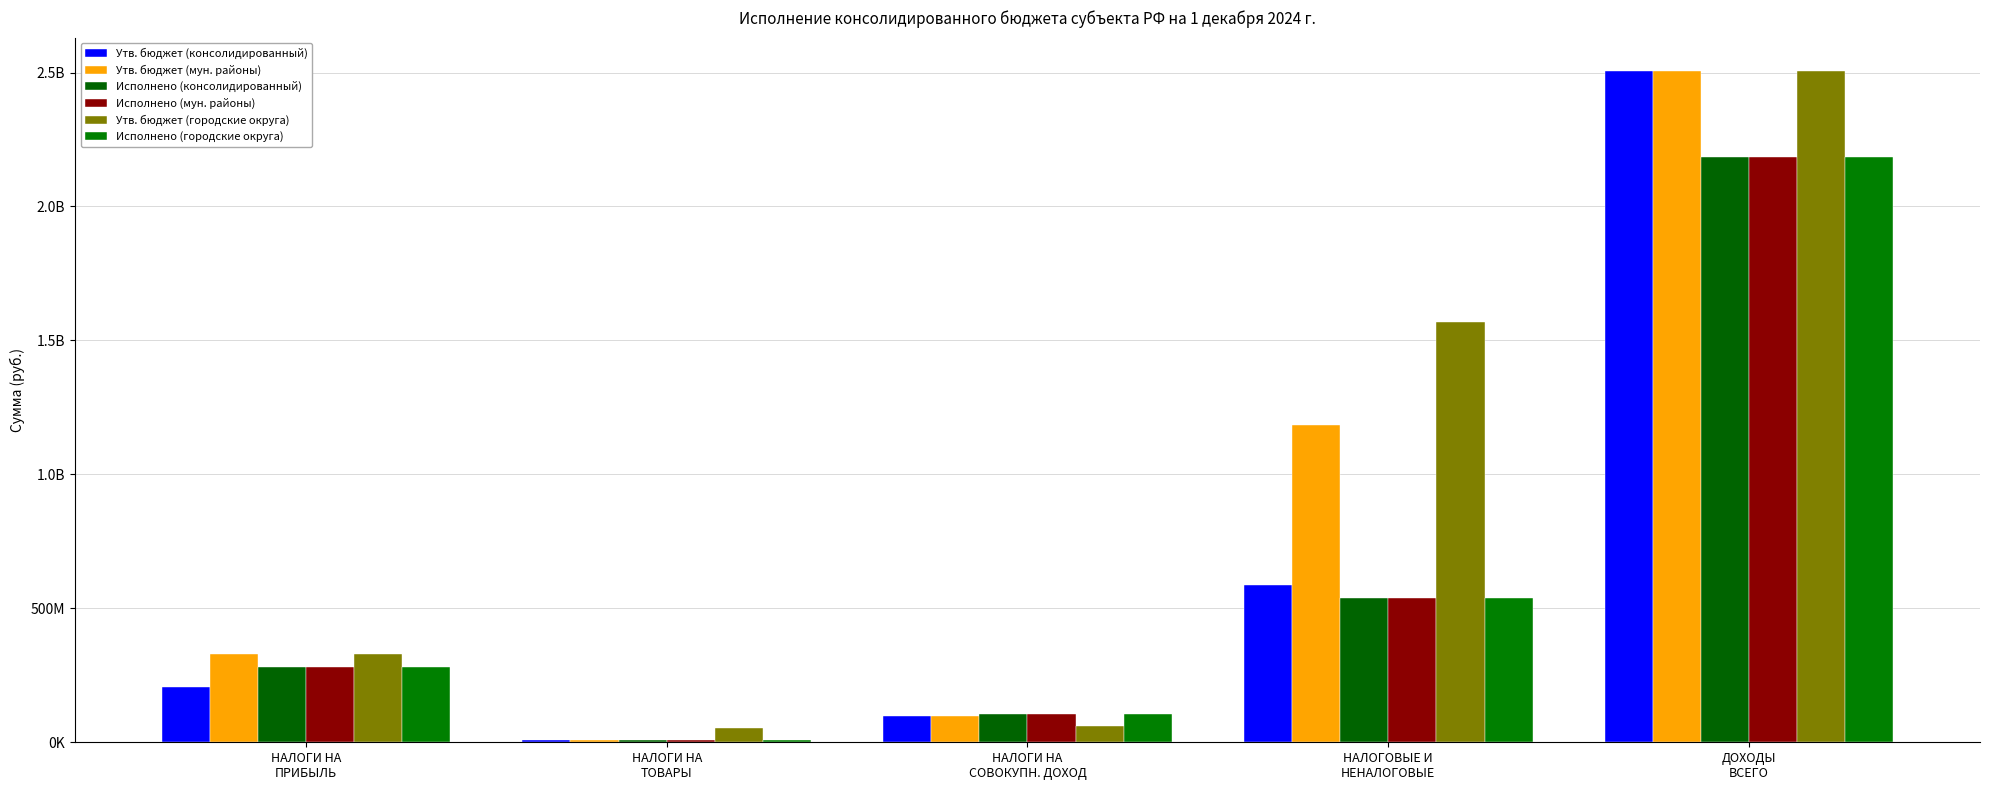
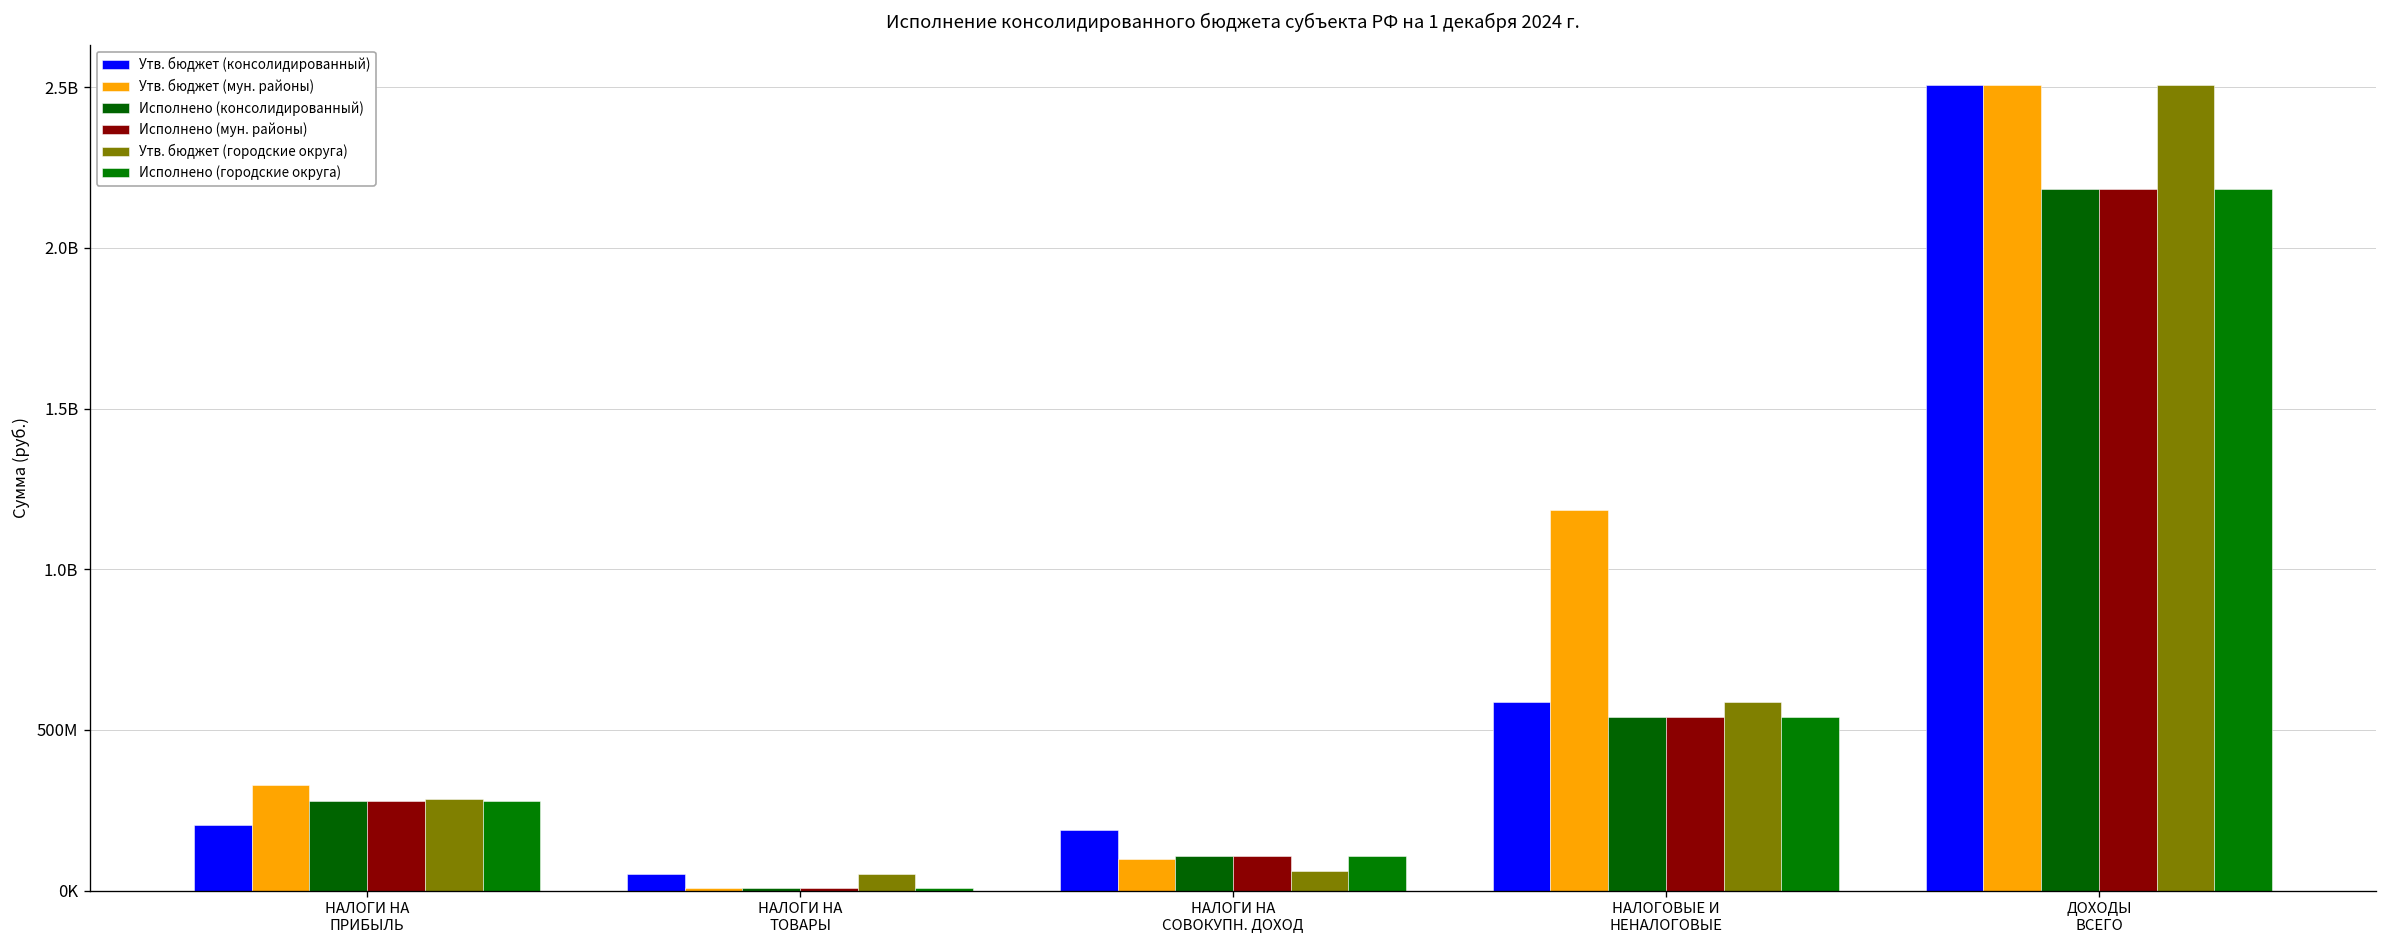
Утв. бюджет (городские округа), НАЛОГИ НА ПРИБЫЛЬ: 330000000 -> 290000000
Утв. бюджет (консолидированный), НАЛОГИ НА ТОВАРЫ: 10000000 -> 50000000
Утв. бюджет (консолидированный), НАЛОГИ НА СОВОКУПН. ДОХОД: 100000000 -> 190000000
Утв. бюджет (городские округа), НАЛОГОВЫЕ И НЕНАЛОГОВЫЕ: 1570000000 -> 590000000
